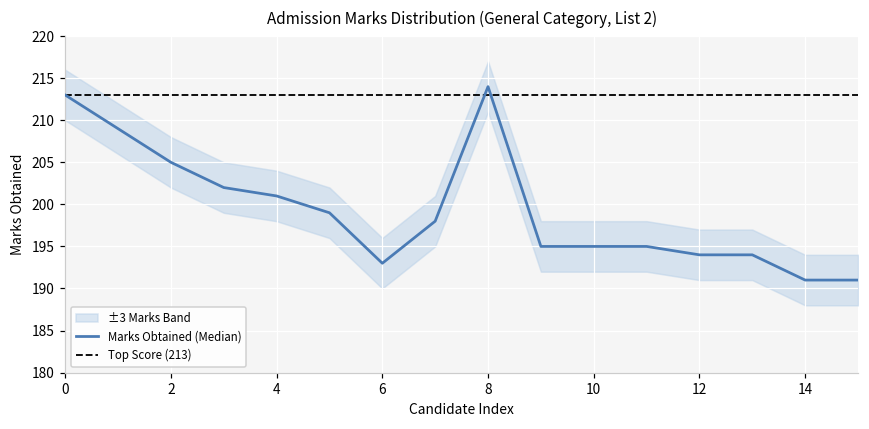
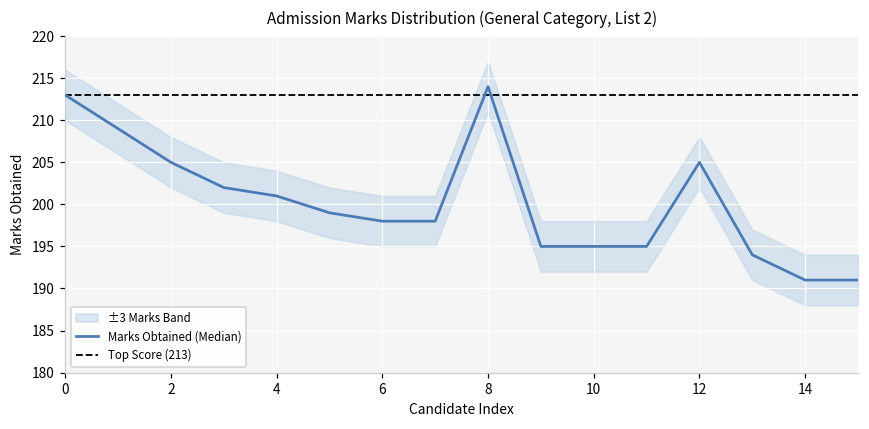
Marks Obtained (Median), 6: 193 -> 198
Marks Obtained (Median), 12: 194 -> 205
